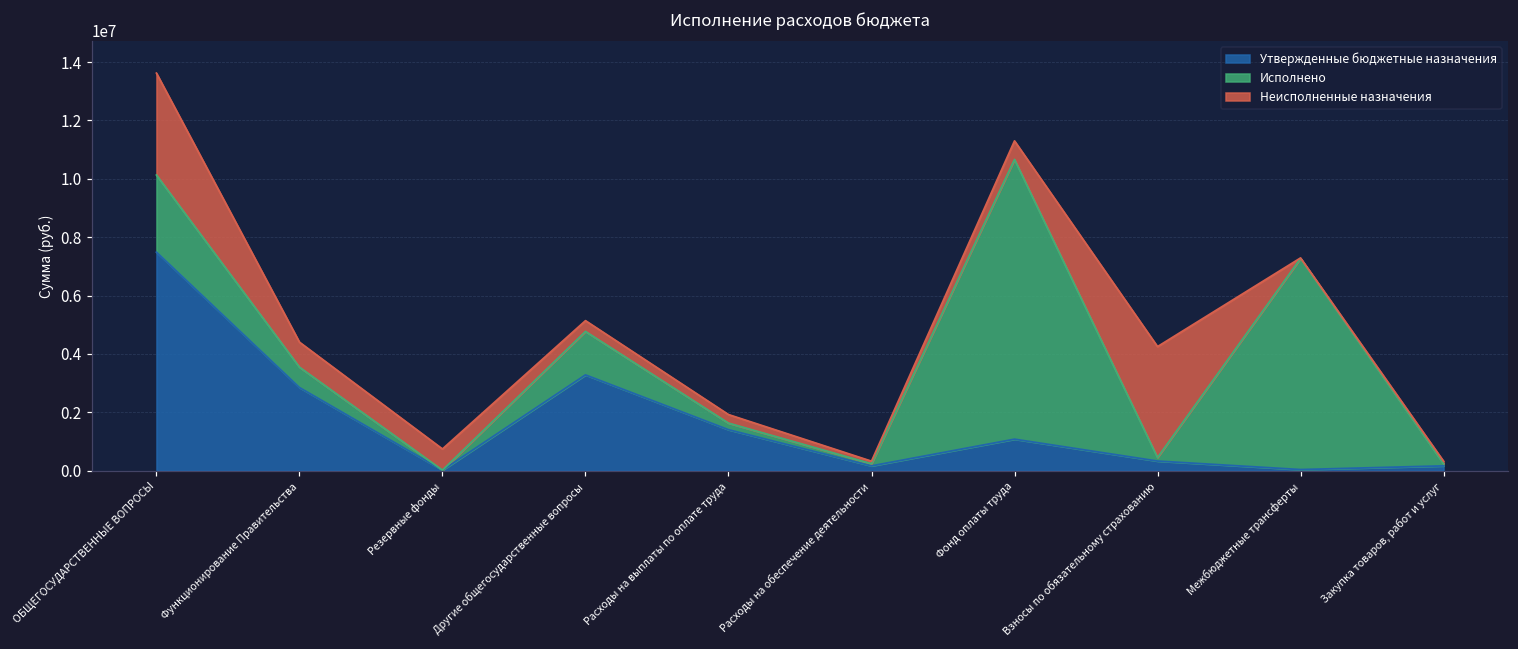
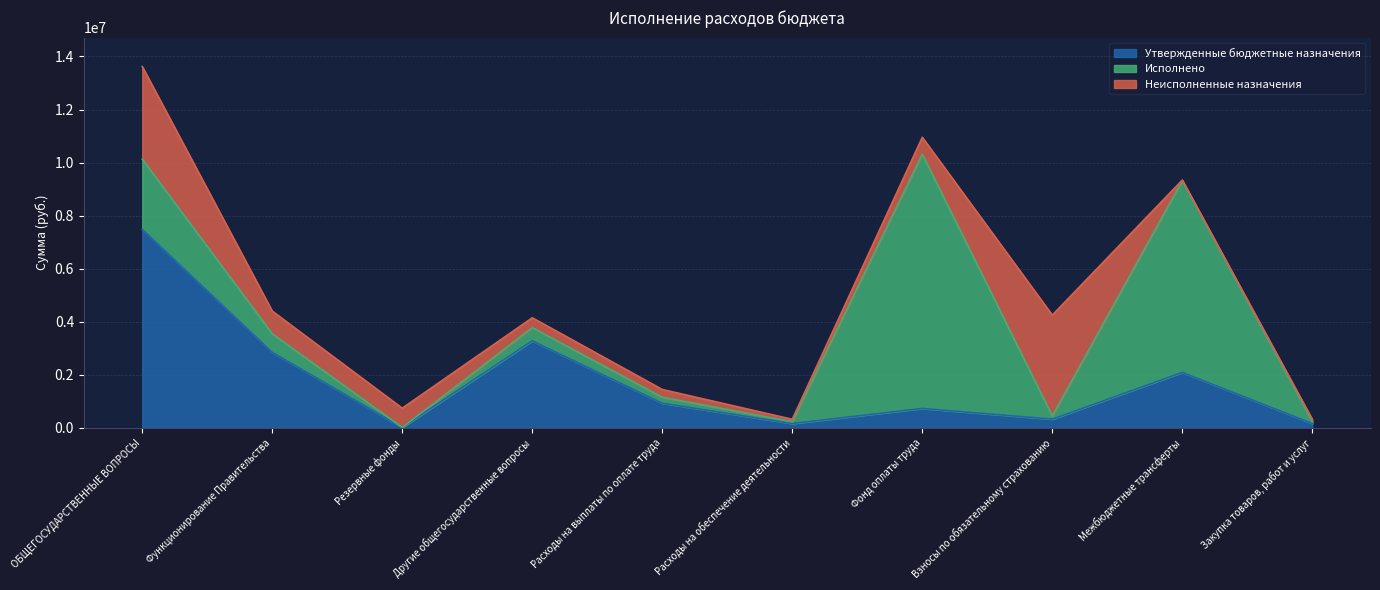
Исполнено, Другие общегосударственные вопросы: 1500000 -> 500000
Утвержденные бюджетные назначения, Расходы на выплаты по оплате труда: 1400000 -> 900000
Утвержденные бюджетные назначения, Фонд оплаты труда: 1100000 -> 700000
Утвержденные бюджетные назначения, Межбюджетные трансферты: 0 -> 2100000
